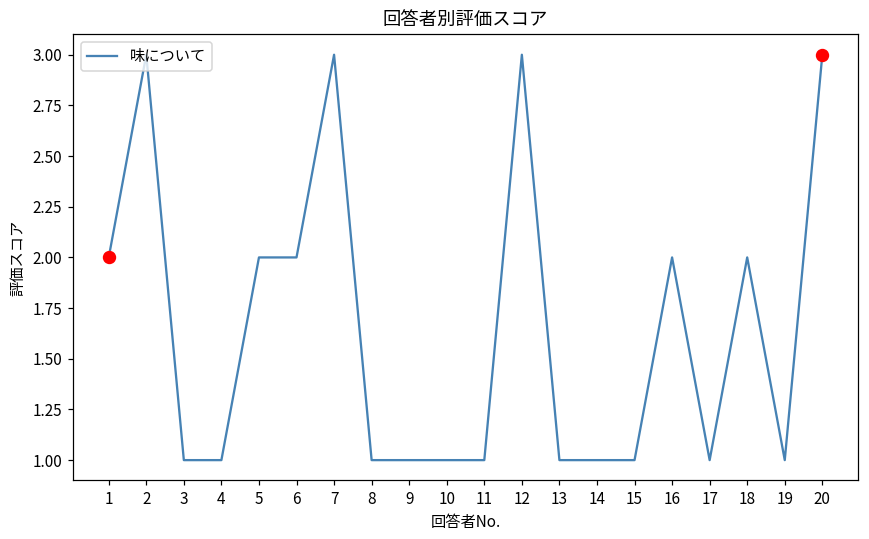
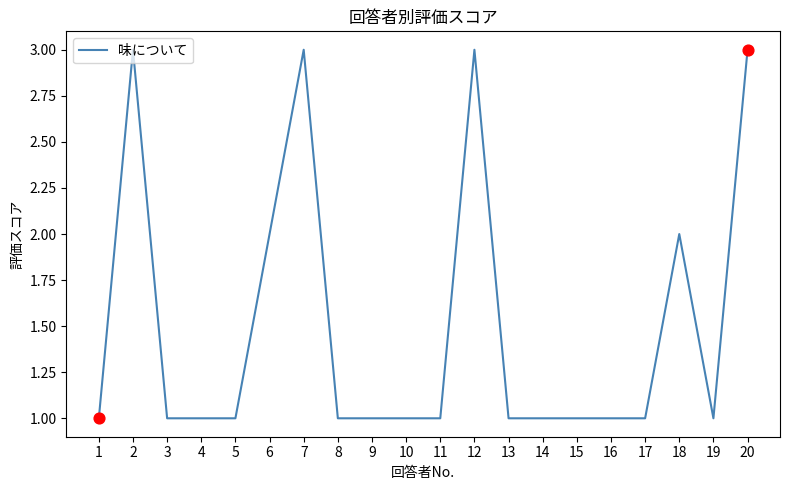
味について, 1: 2 -> 1
味について, 5: 2 -> 1
味について, 16: 2 -> 1
